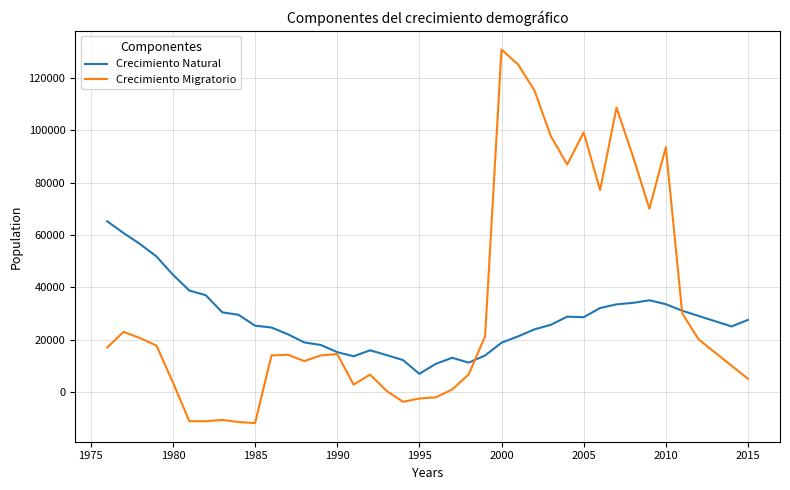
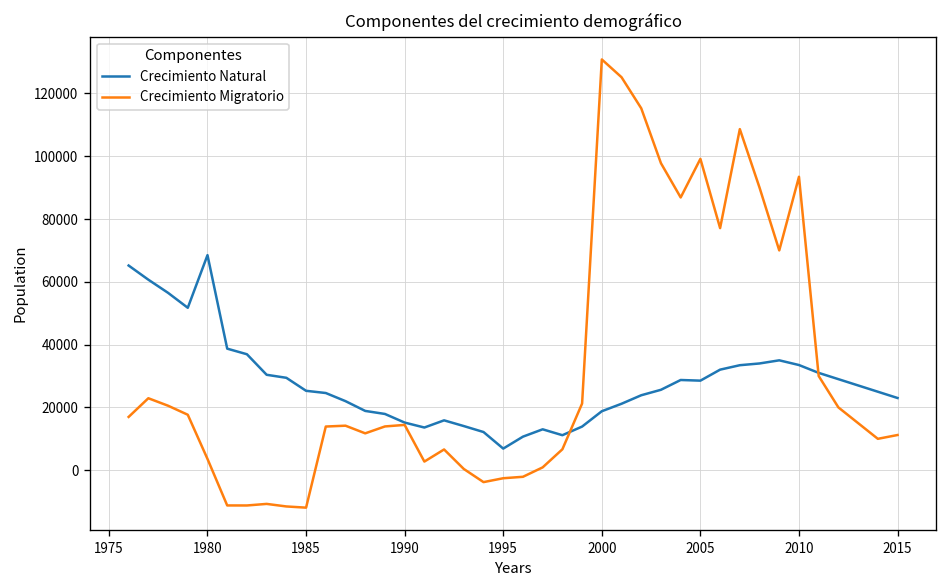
Crecimiento Natural, 1980: 45000 -> 69000
Crecimiento Natural, 2015: 27000 -> 23000
Crecimiento Migratorio, 2015: 5000 -> 11000
